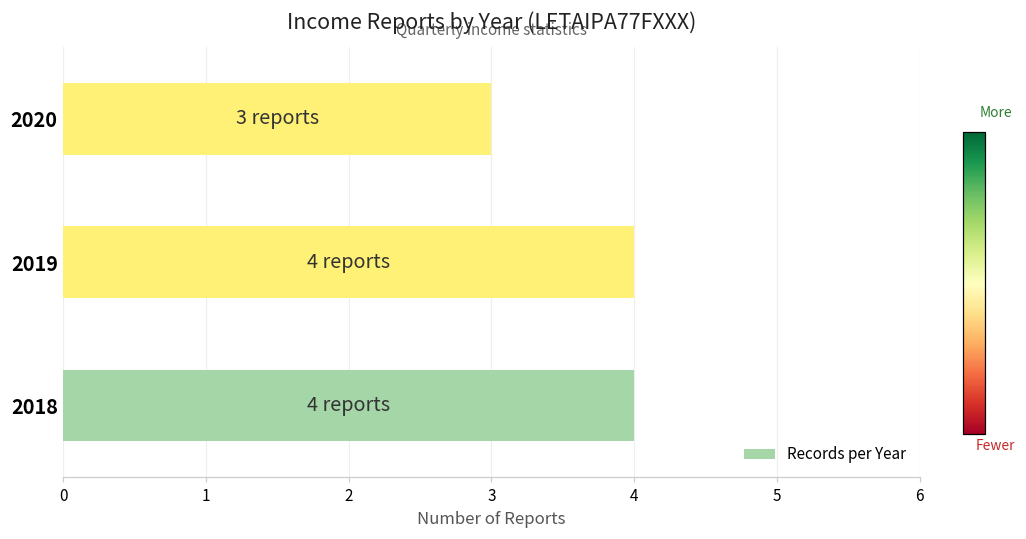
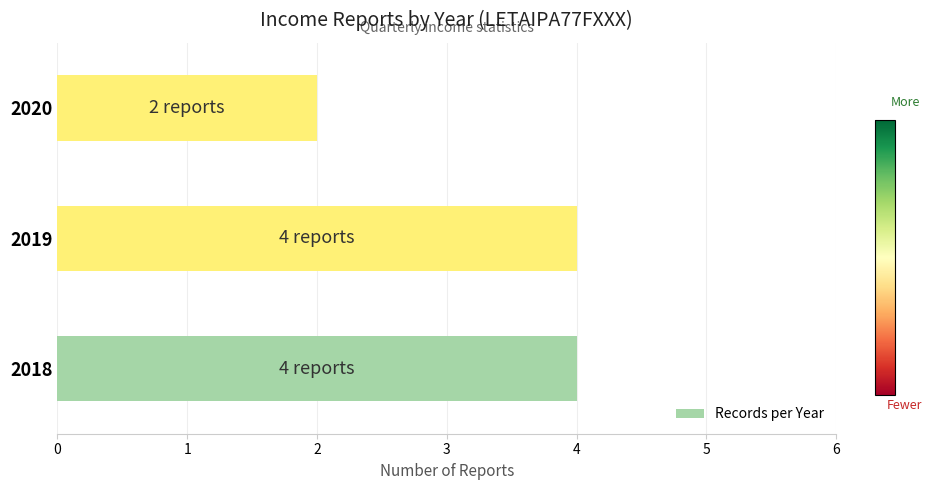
2020: 3 -> 2
